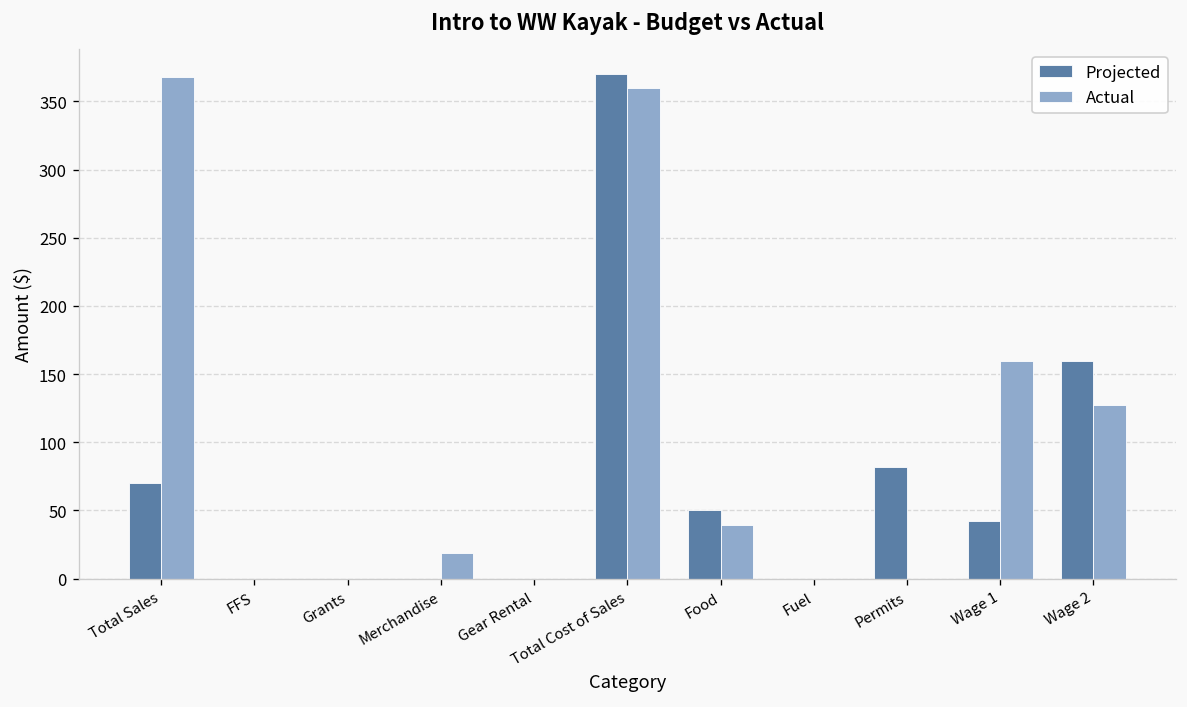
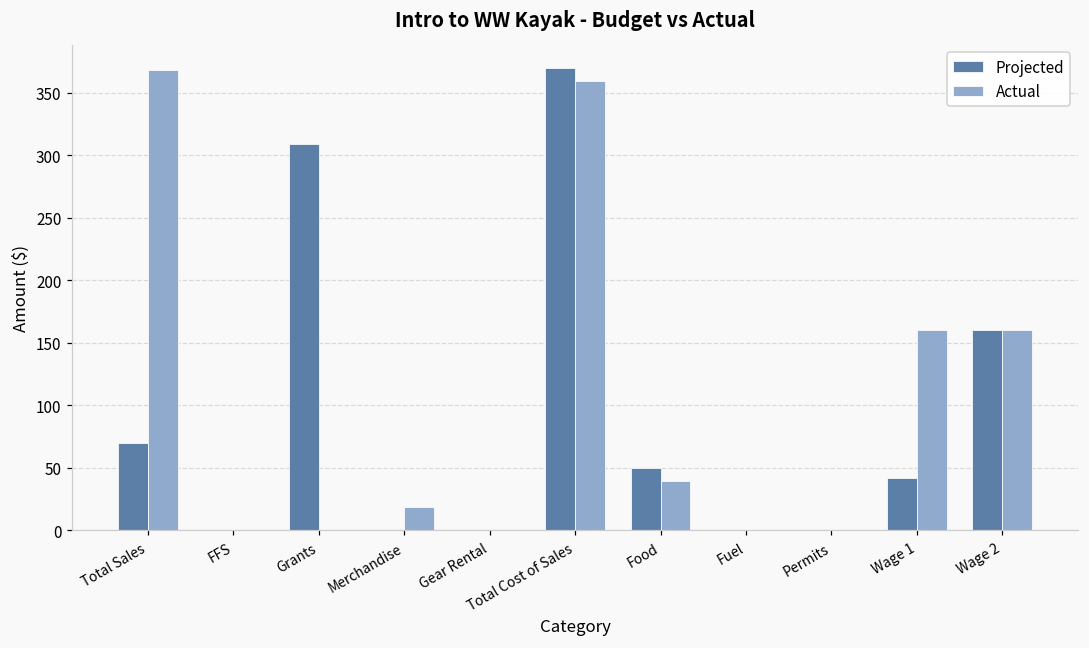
Projected, Grants: 0 -> 309
Projected, Permits: 82 -> 0
Actual, Wage 2: 127 -> 160
